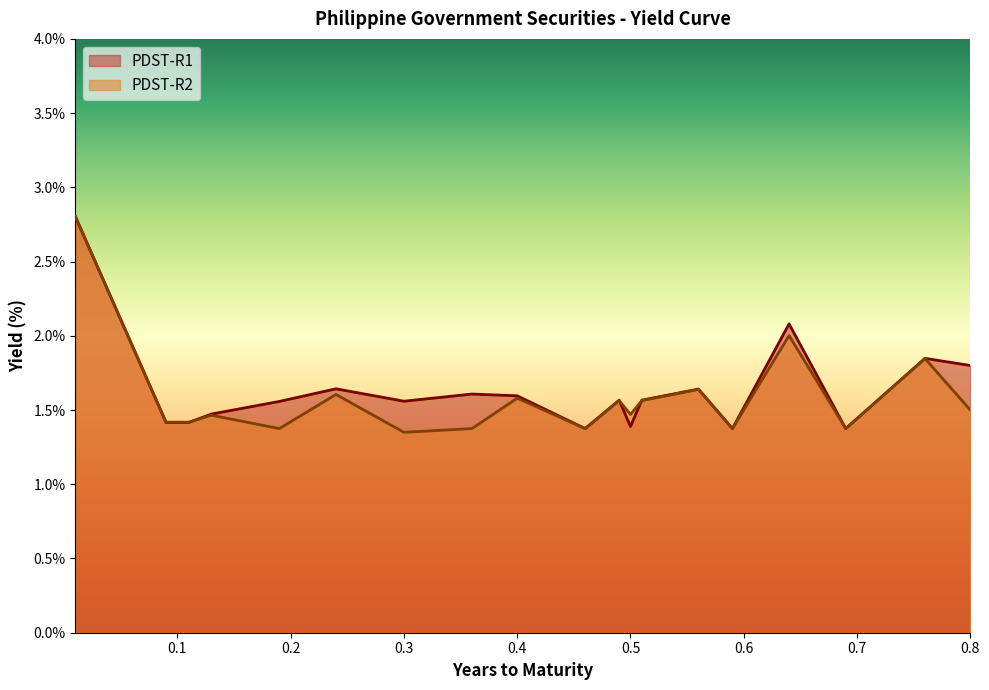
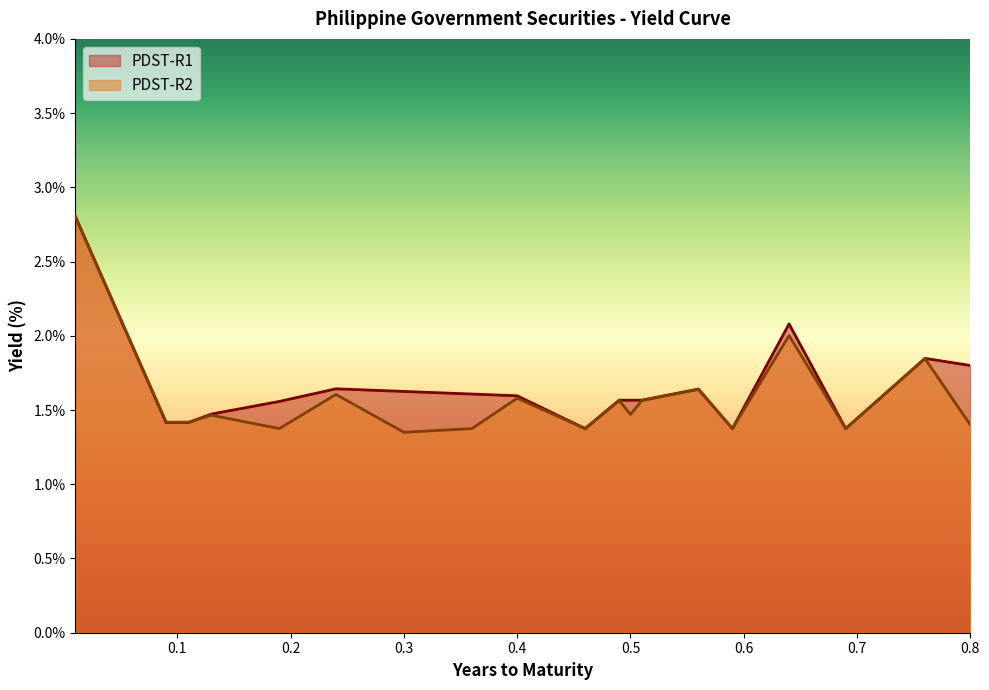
PDST-R1, 0.3: 1.56% -> 1.63%
PDST-R1, 0.5: 1.39% -> 1.57%
PDST-R2, 0.8: 1.5% -> 1.4%
